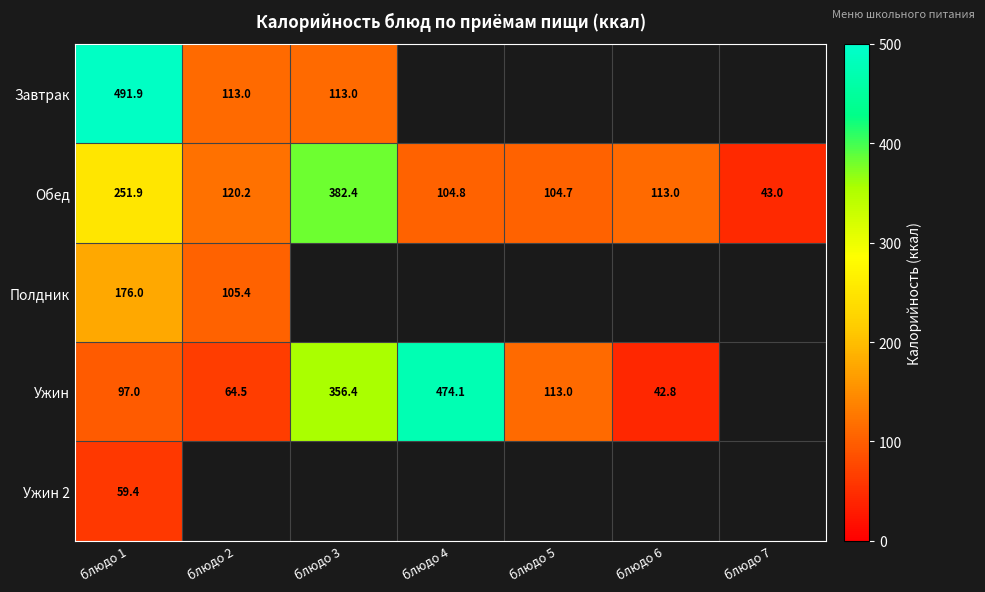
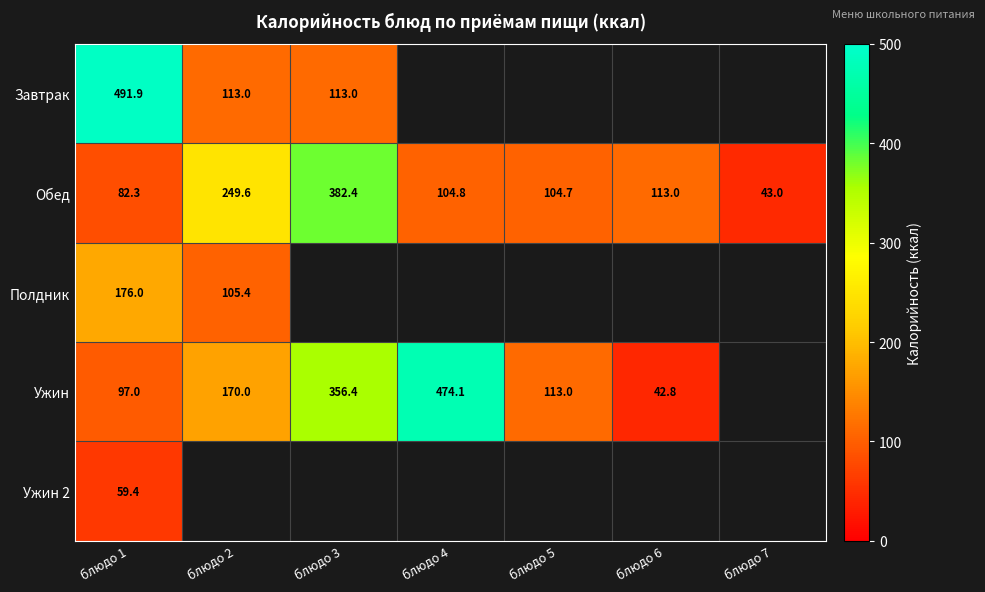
Обед, блюдо 1: 251.9 -> 82.3
Обед, блюдо 2: 120.2 -> 249.6
Ужин, блюдо 2: 64.5 -> 170.0
